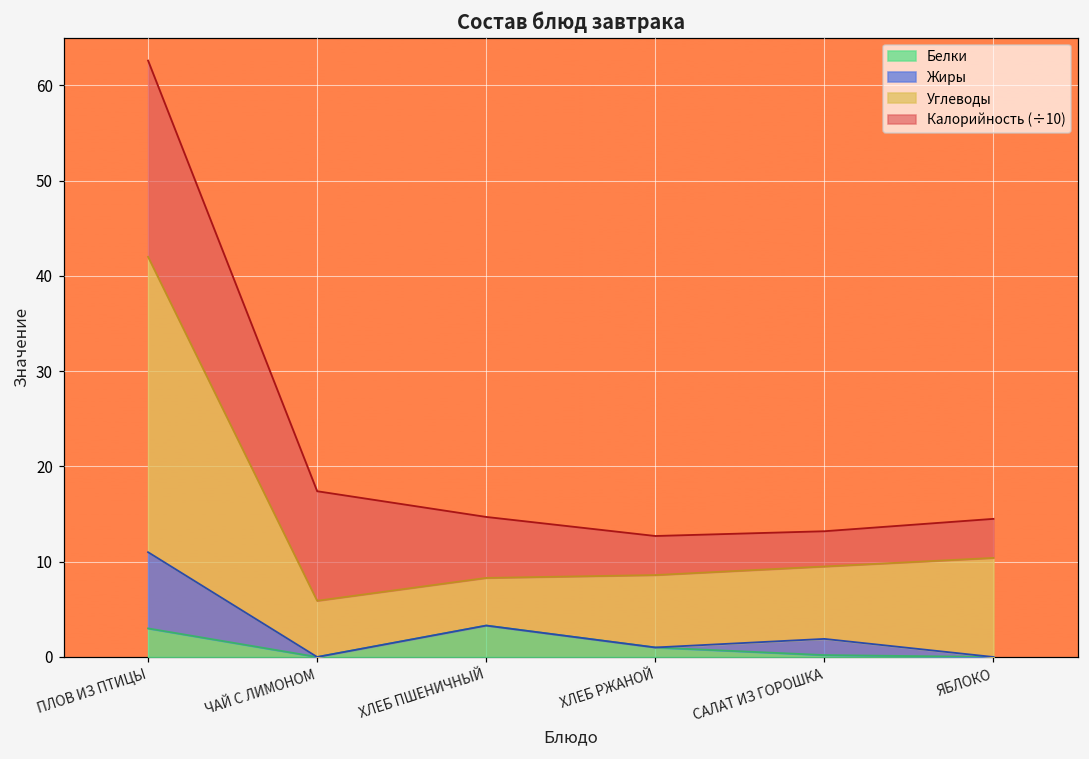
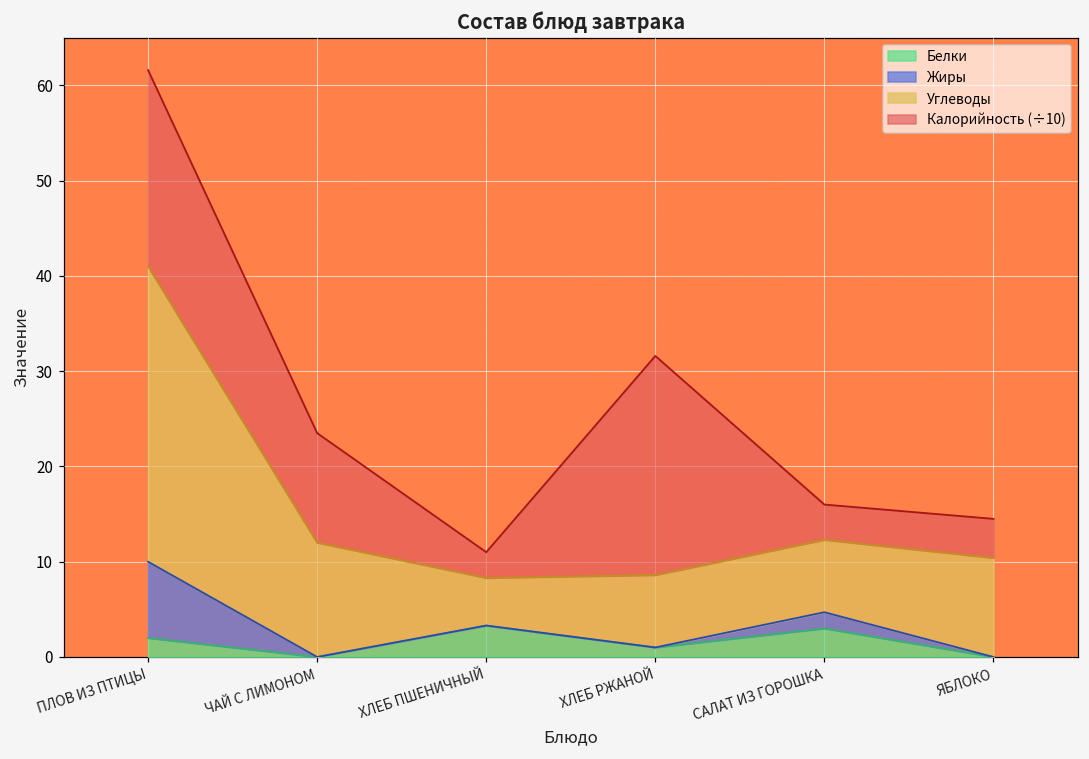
Белки, ПЛОВ ИЗ ПТИЦЫ: 3 -> 2
Углеводы, ЧАЙ С ЛИМОНОМ: 6 -> 12
Калорийность (÷10), ХЛЕБ ПШЕНИЧНЫЙ: 6 -> 3
Калорийность (÷10), ХЛЕБ РЖАНОЙ: 4 -> 23
Белки, САЛАТ ИЗ ГОРОШКА: 0 -> 3
